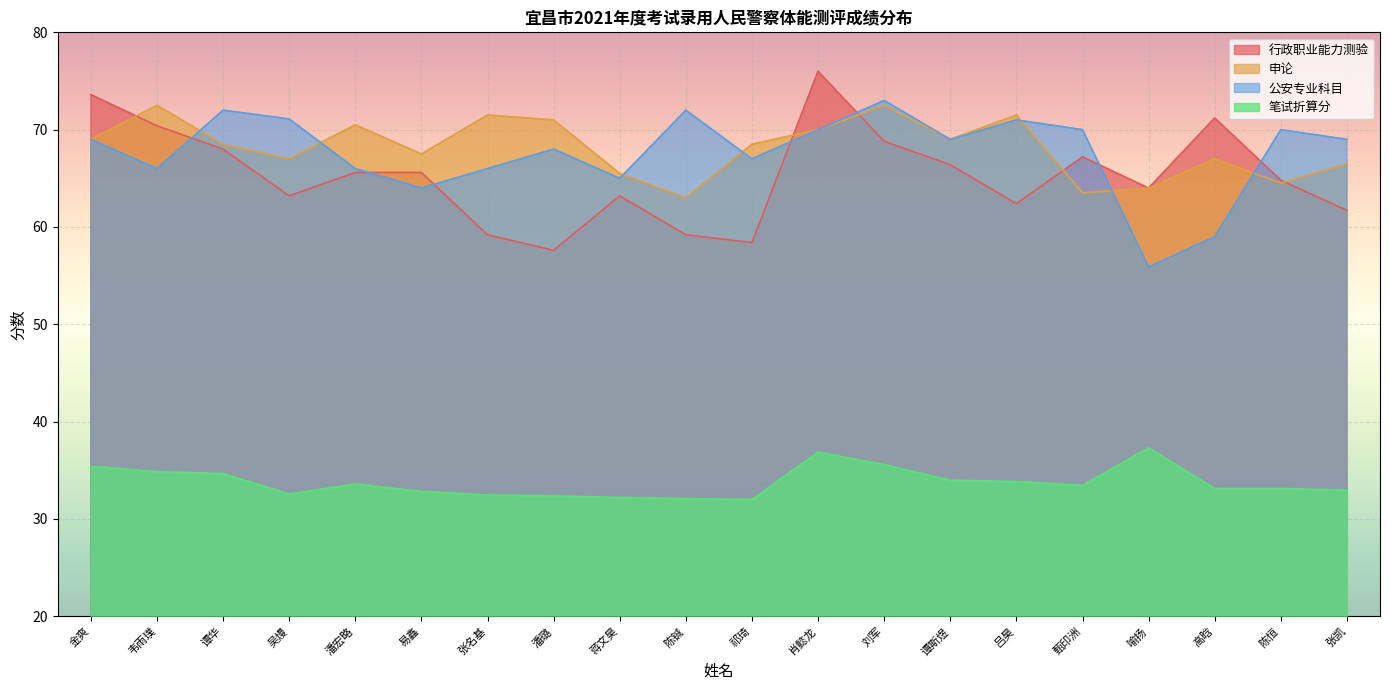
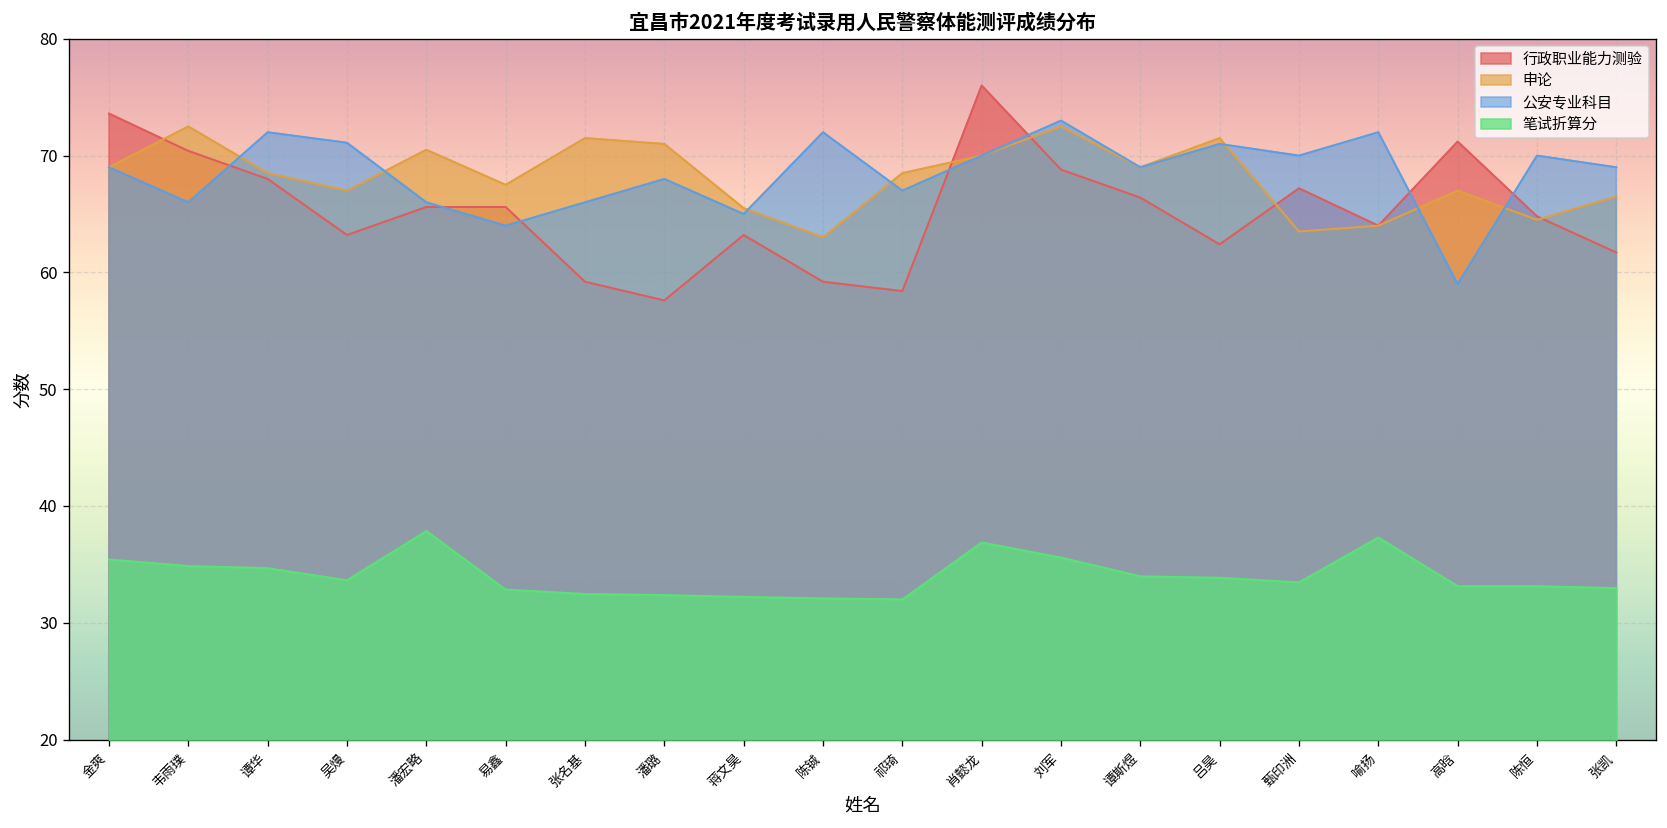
笔试折算分, 吴熳: 33 -> 34
笔试折算分, 潘宏略: 34 -> 38
公安专业科目, 喻扬: 56 -> 72
